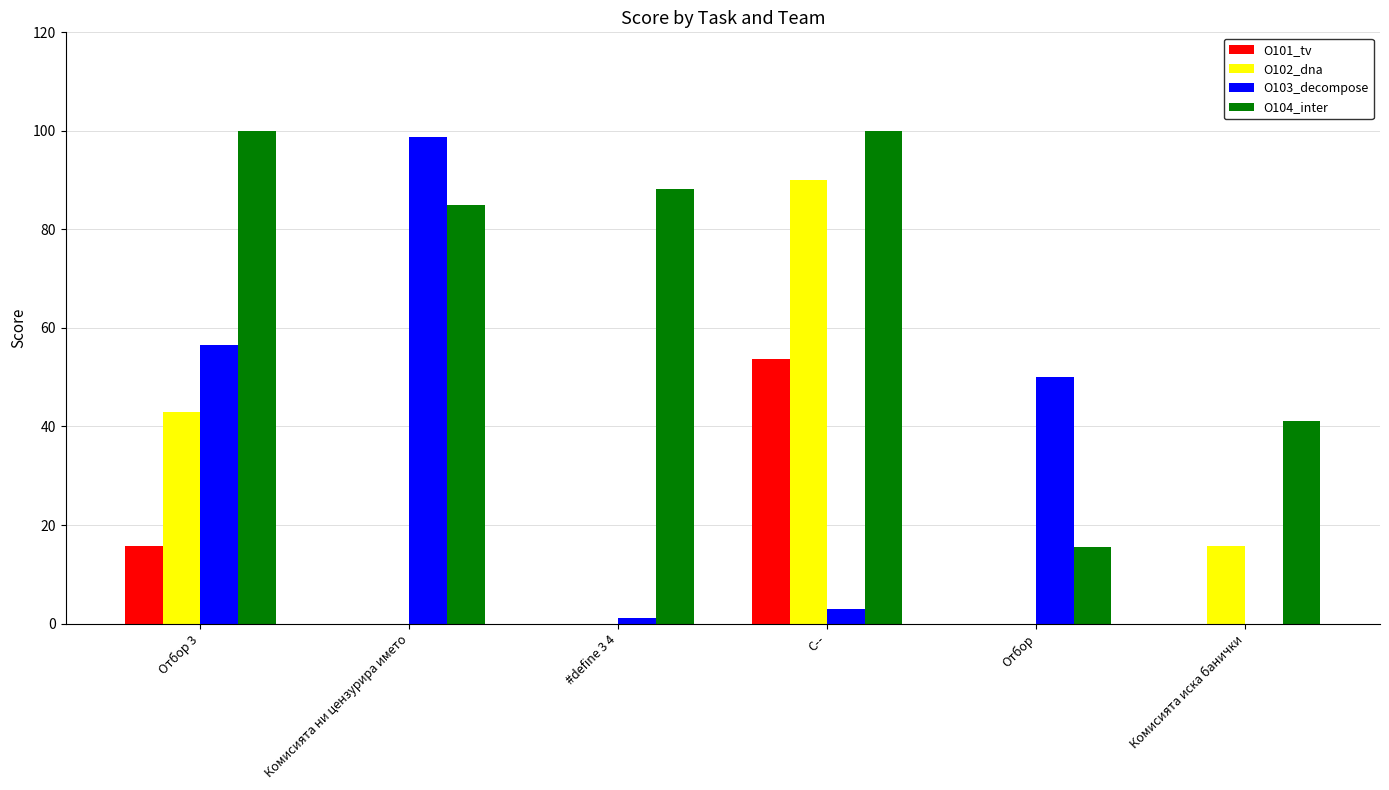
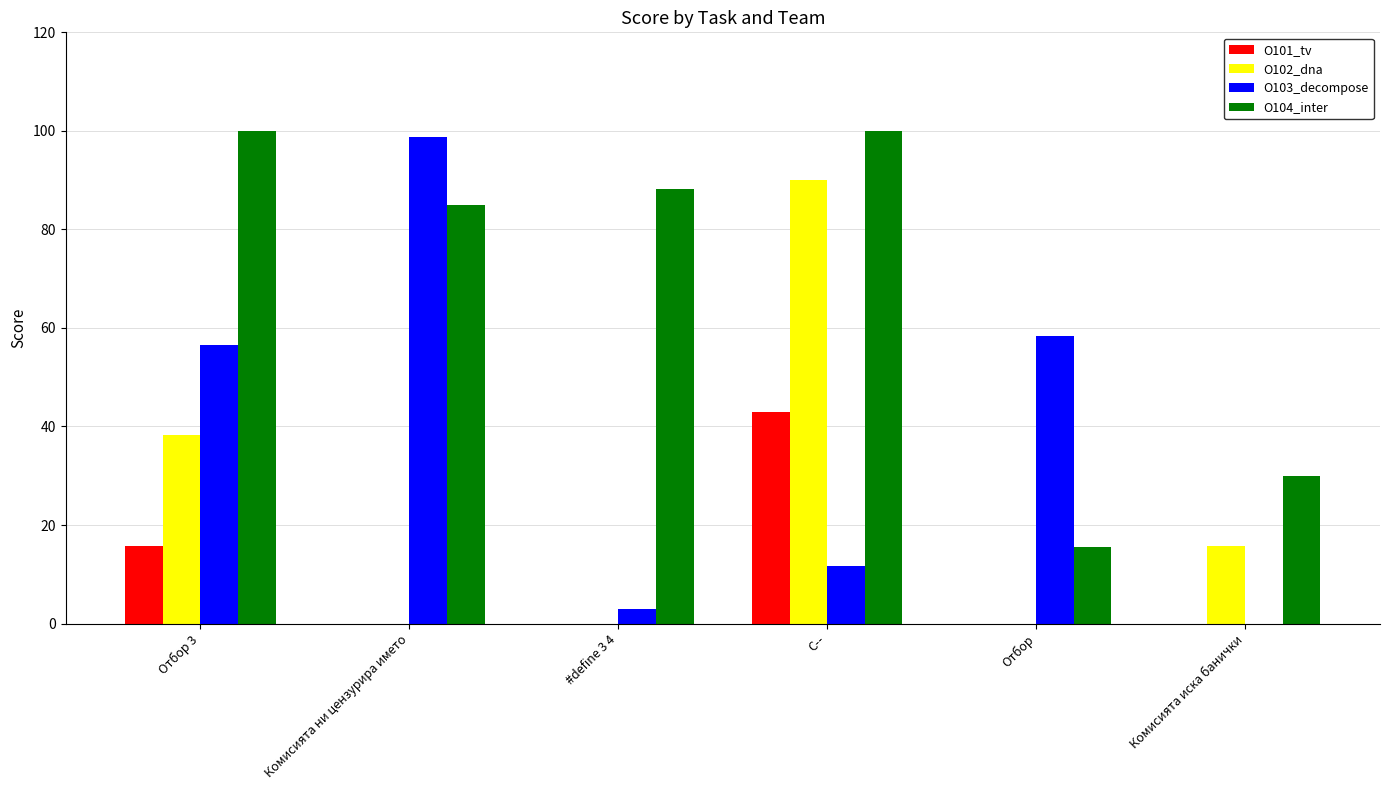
O102_dna, Отбор 3: 43 -> 38
O103_decompose, #define 3 4: 1 -> 3
O101_tv, C--: 54 -> 43
O103_decompose, C--: 3 -> 12
O103_decompose, Отбор: 50 -> 58
O104_inter, Комисията иска банички: 41 -> 30
